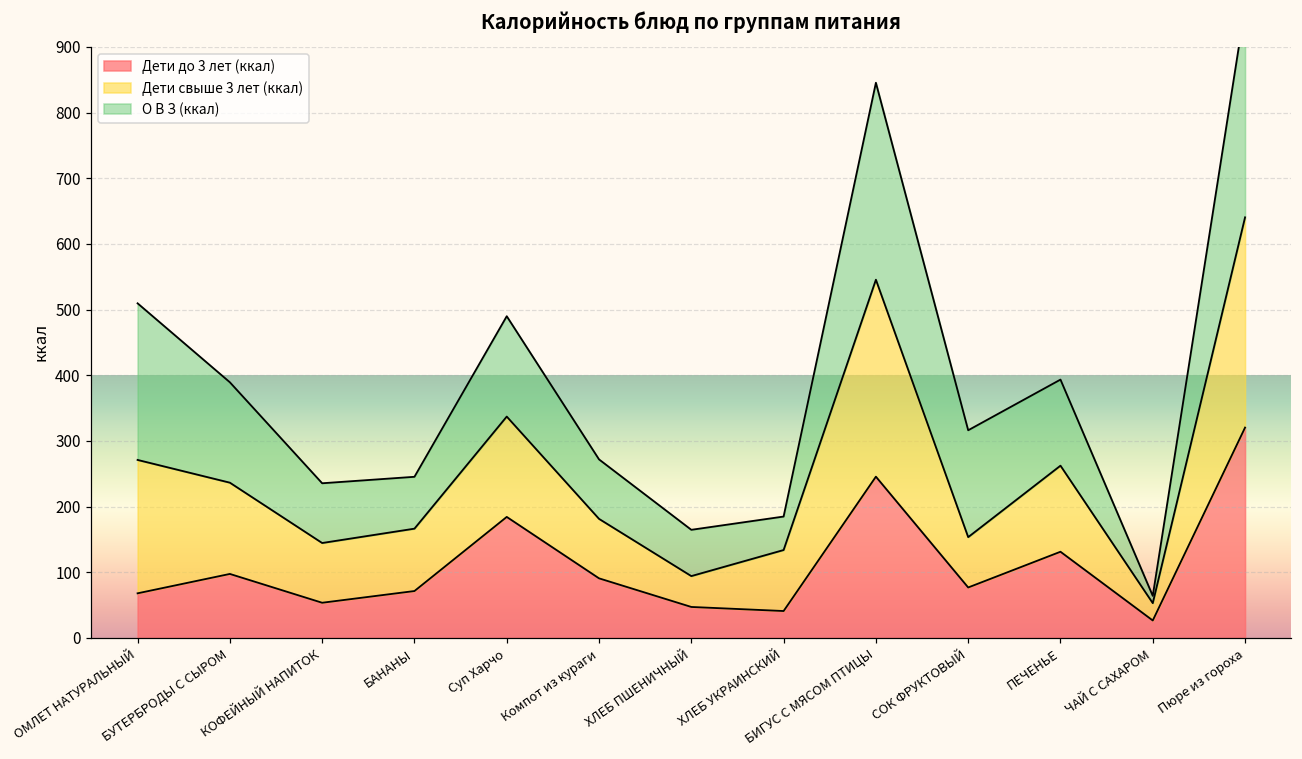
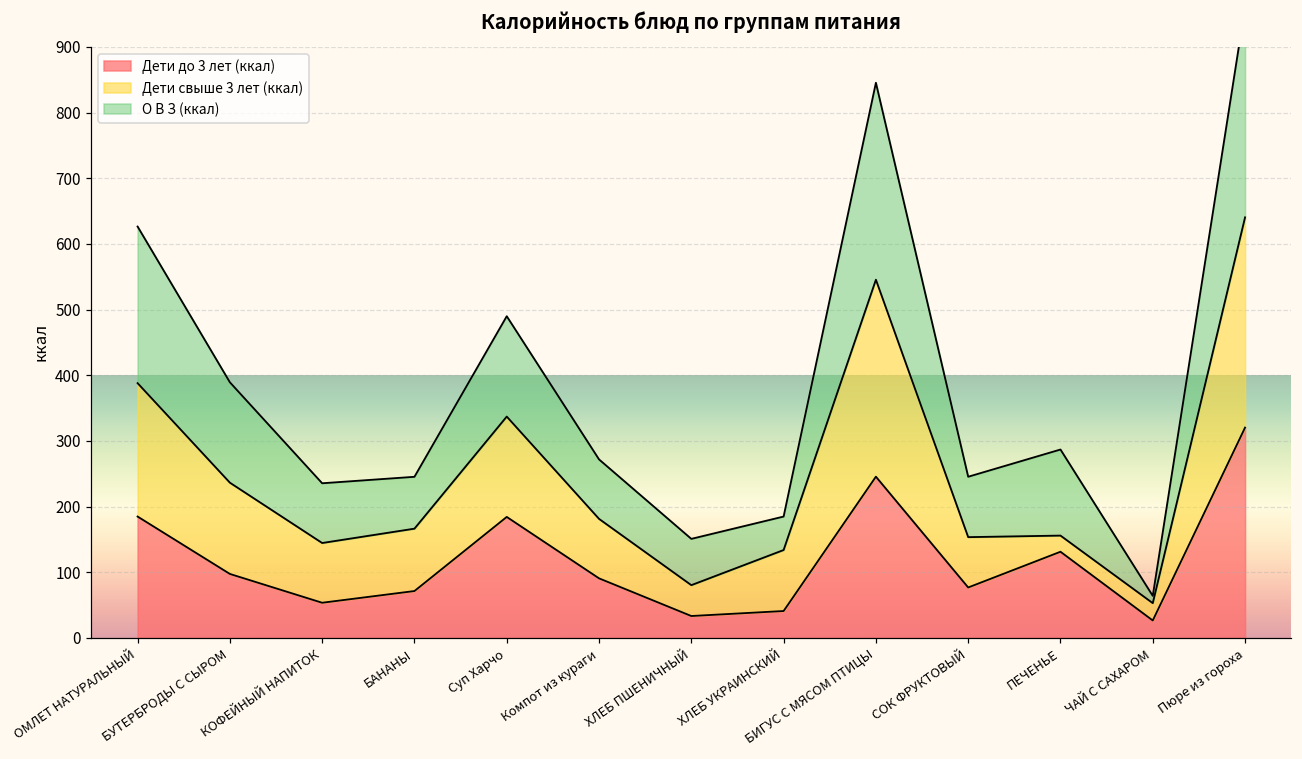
Дети до 3 лет (ккал), ОМЛЕТ НАТУРАЛЬНЫЙ: 70 -> 180
Дети до 3 лет (ккал), ХЛЕБ ПШЕНИЧНЫЙ: 50 -> 30
О В З (ккал), СОК ФРУКТОВЫЙ: 160 -> 90
Дети свыше 3 лет (ккал), ПЕЧЕНЬЕ: 130 -> 20
